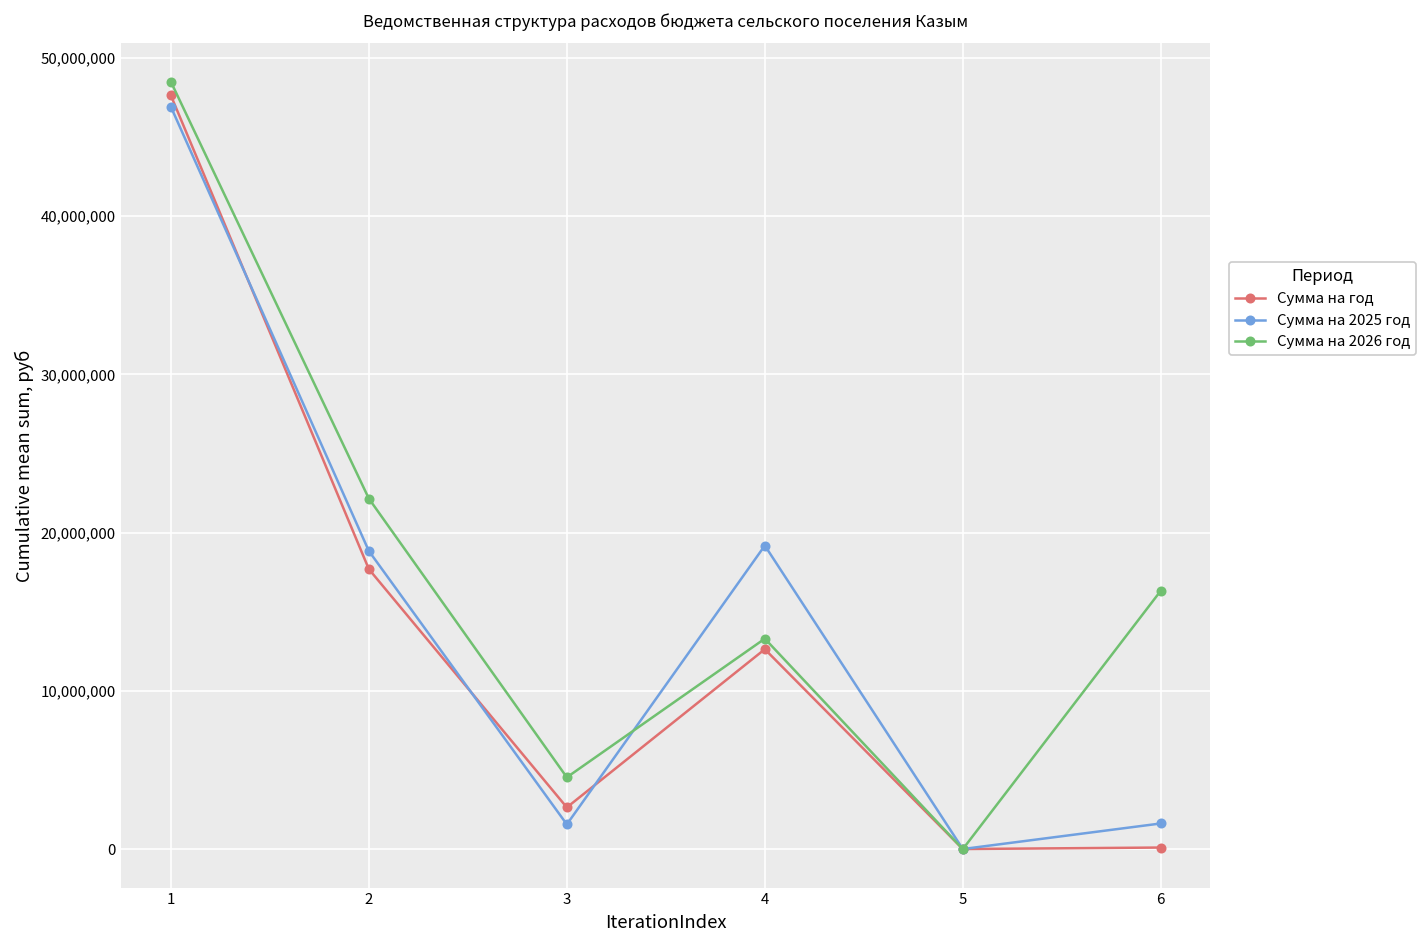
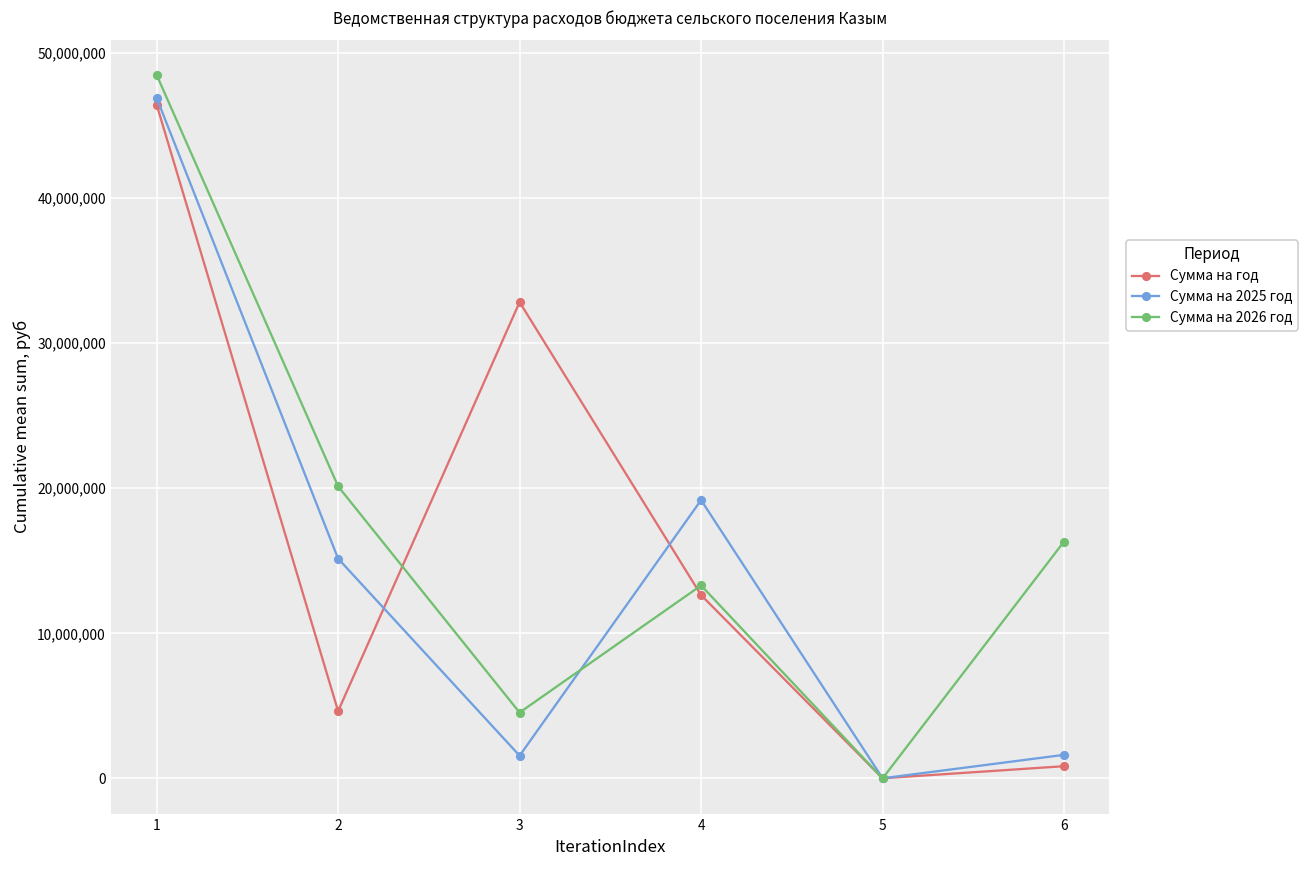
Сумма на год, 1: 47,600,000 -> 46,400,000
Сумма на год, 2: 17,700,000 -> 4,600,000
Сумма на 2025 год, 2: 18,800,000 -> 15,200,000
Сумма на 2026 год, 2: 22,200,000 -> 20,100,000
Сумма на год, 3: 2,600,000 -> 32,800,000
Сумма на год, 6: 100,000 -> 800,000
